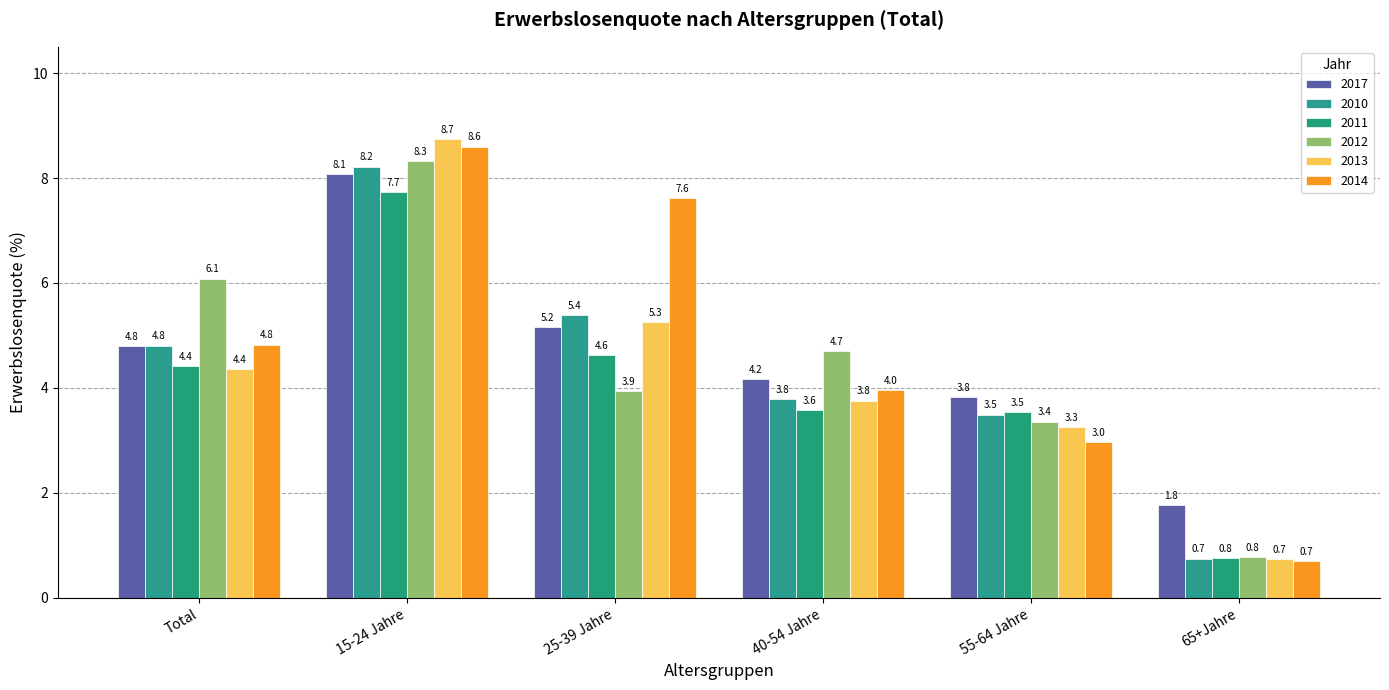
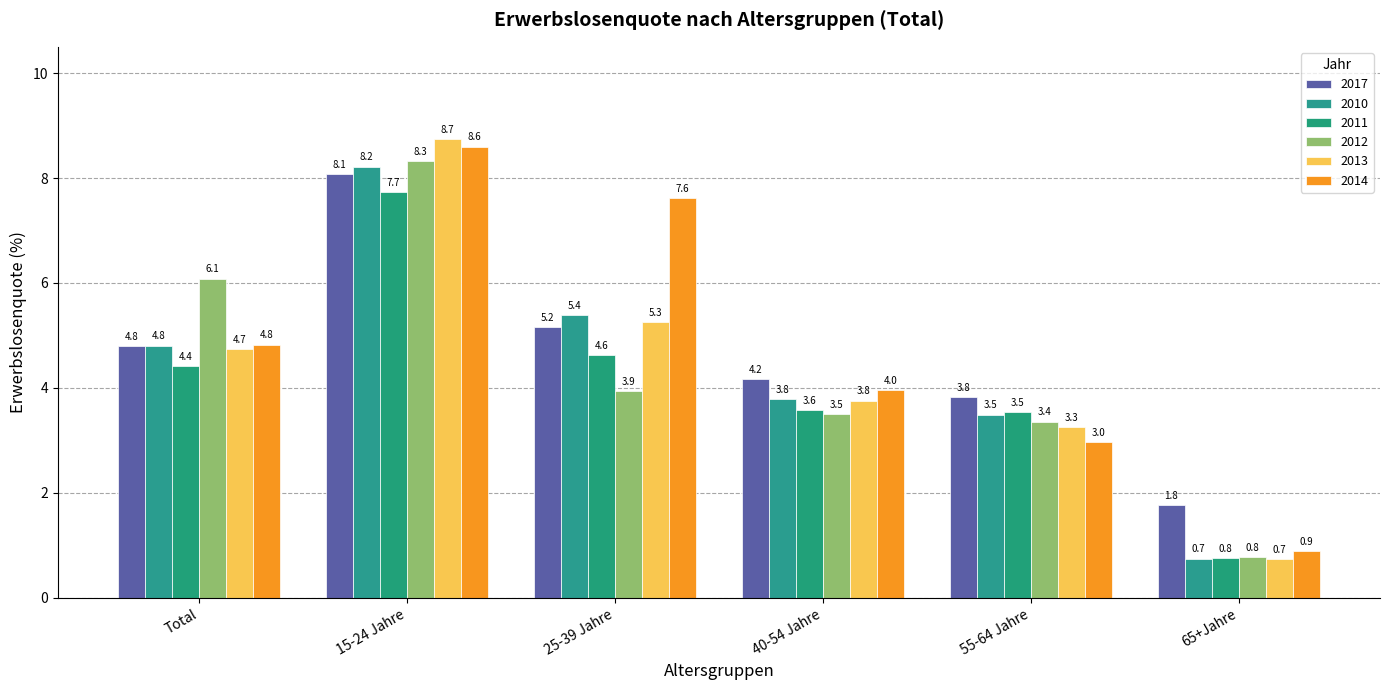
2013, Total: 4.4 -> 4.7
2012, 40-54 Jahre: 4.7 -> 3.5
2014, 65+Jahre: 0.7 -> 0.9
